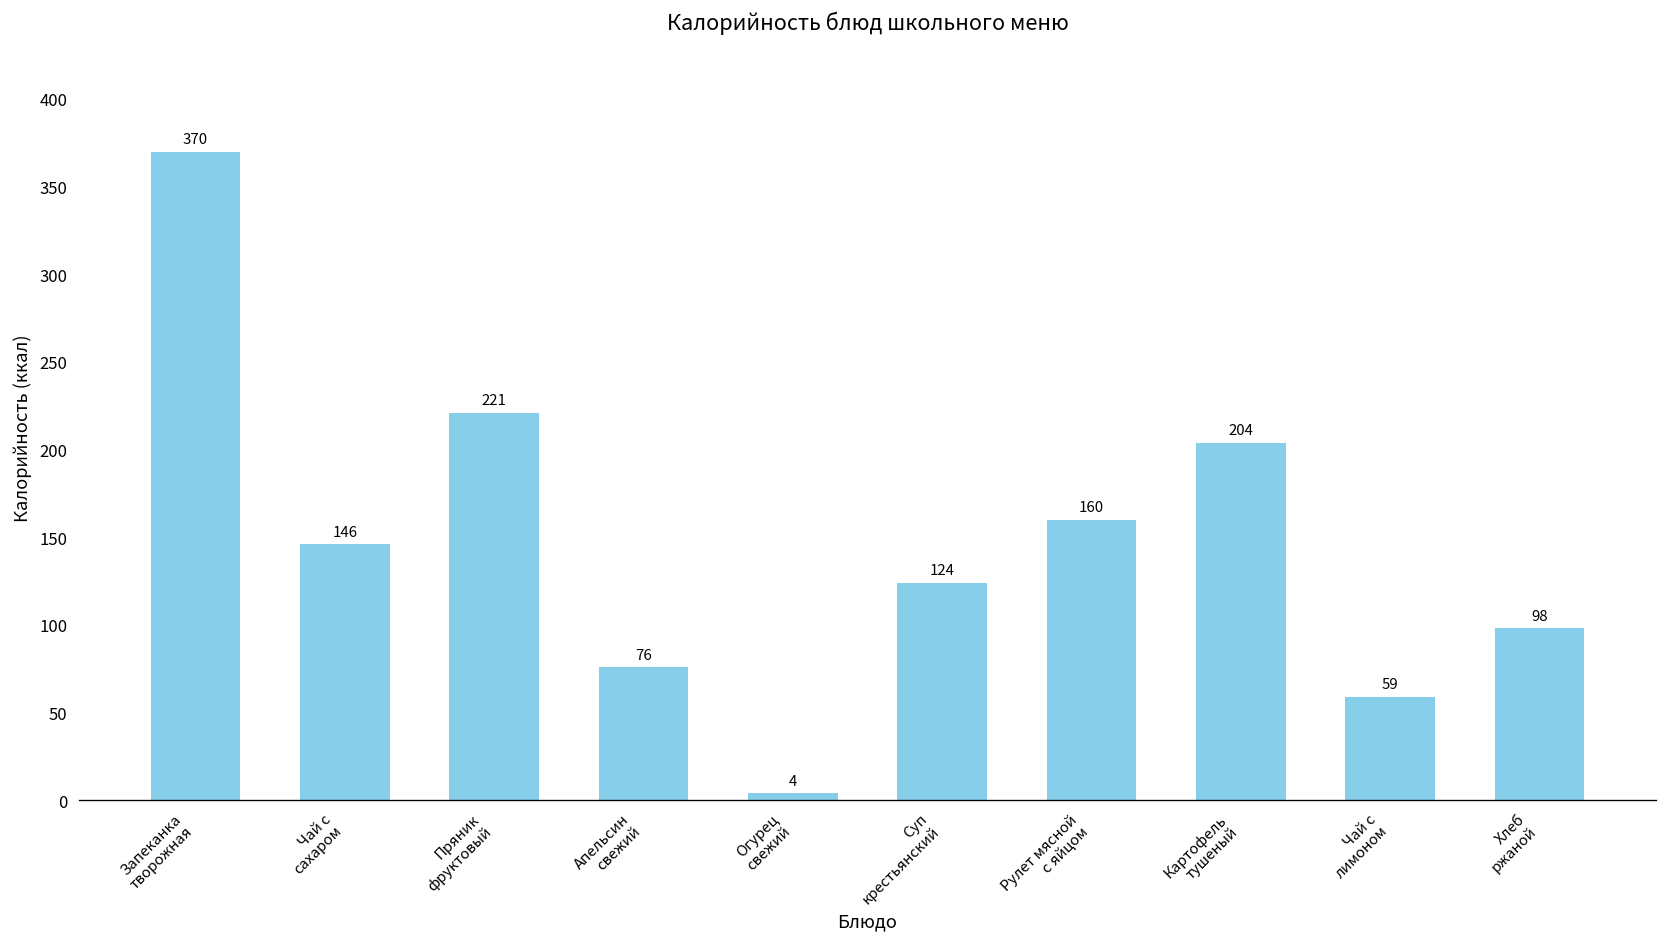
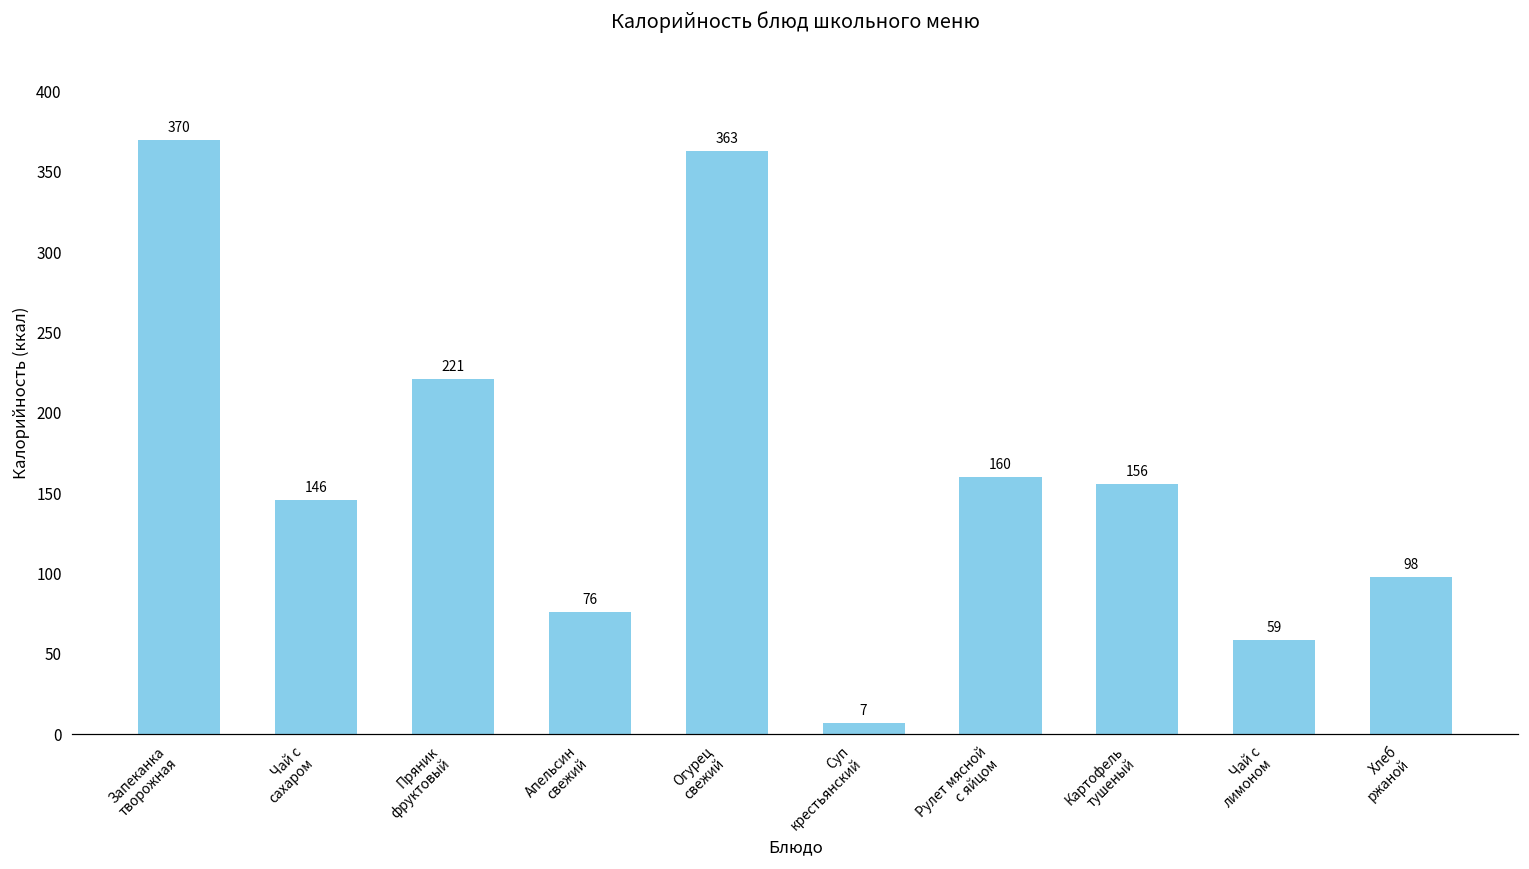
Огурец свежий: 4 -> 363
Суп крестьянский: 124 -> 7
Картофель тушеный: 204 -> 156
